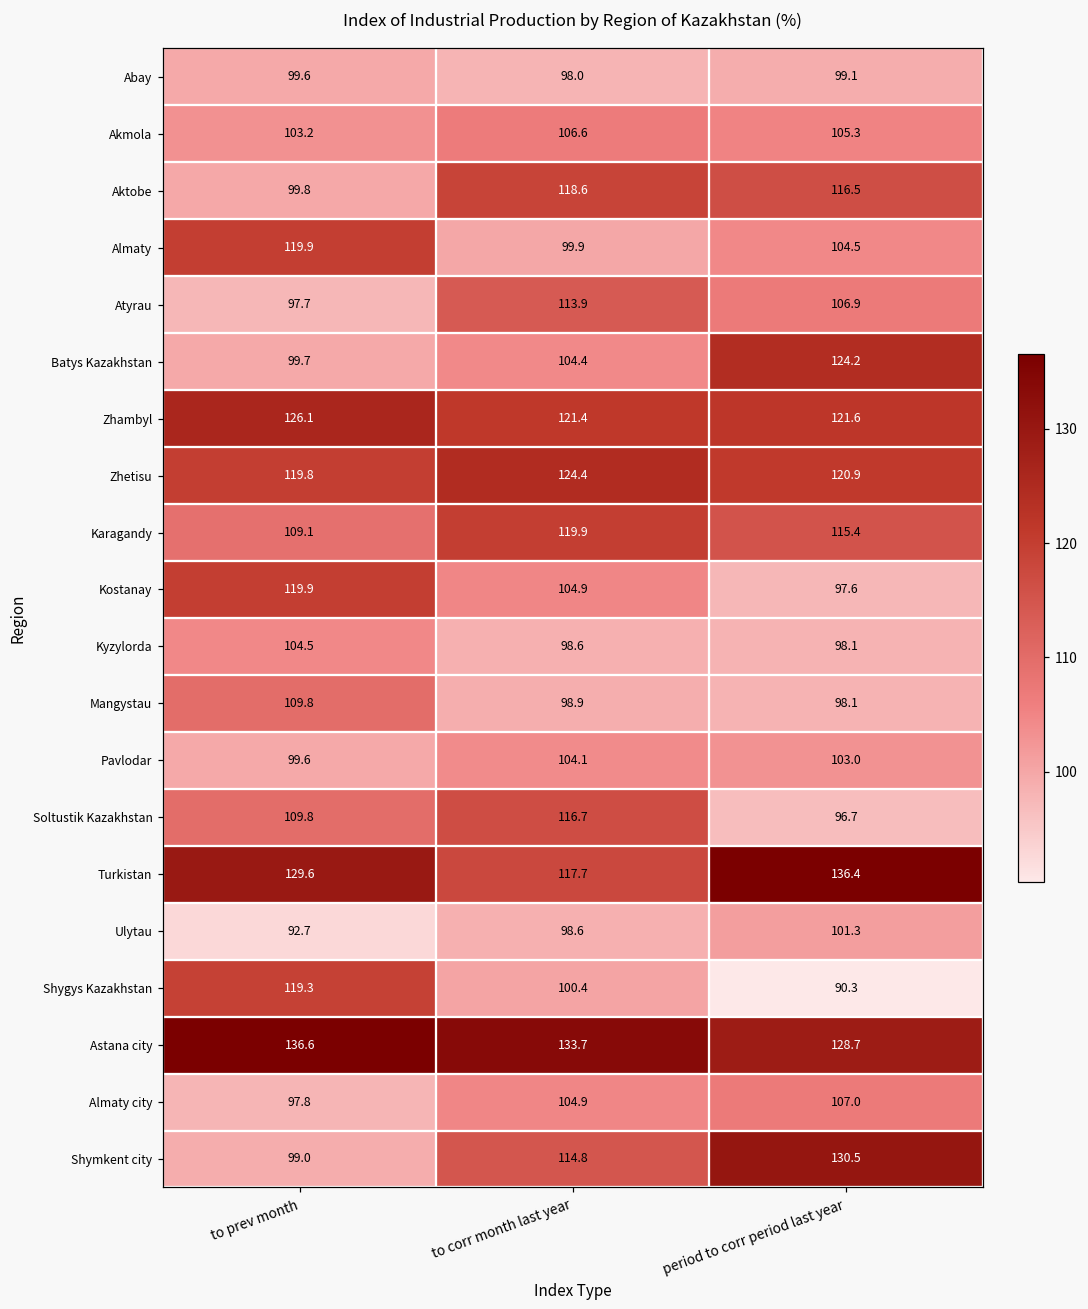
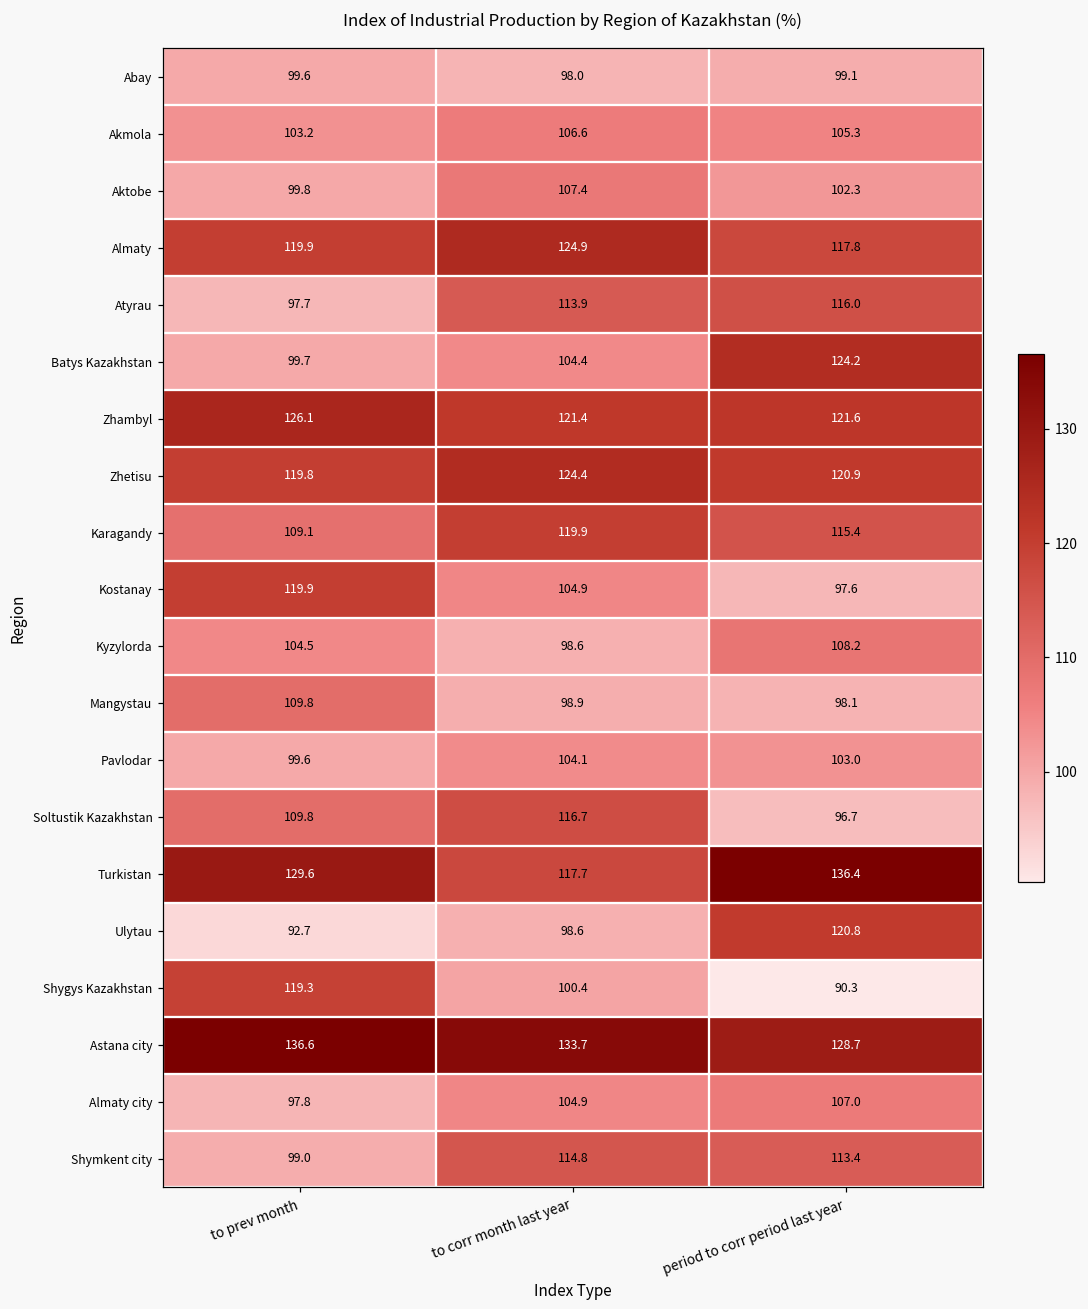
Aktobe, to corr month last year: 118.6 -> 107.4
Aktobe, period to corr period last year: 116.5 -> 102.3
Almaty, to corr month last year: 99.9 -> 124.9
Almaty, period to corr period last year: 104.5 -> 117.8
Atyrau, period to corr period last year: 106.9 -> 116.0
Kyzylorda, period to corr period last year: 98.1 -> 108.2
Ulytau, period to corr period last year: 101.3 -> 120.8
Shymkent city, period to corr period last year: 130.5 -> 113.4
